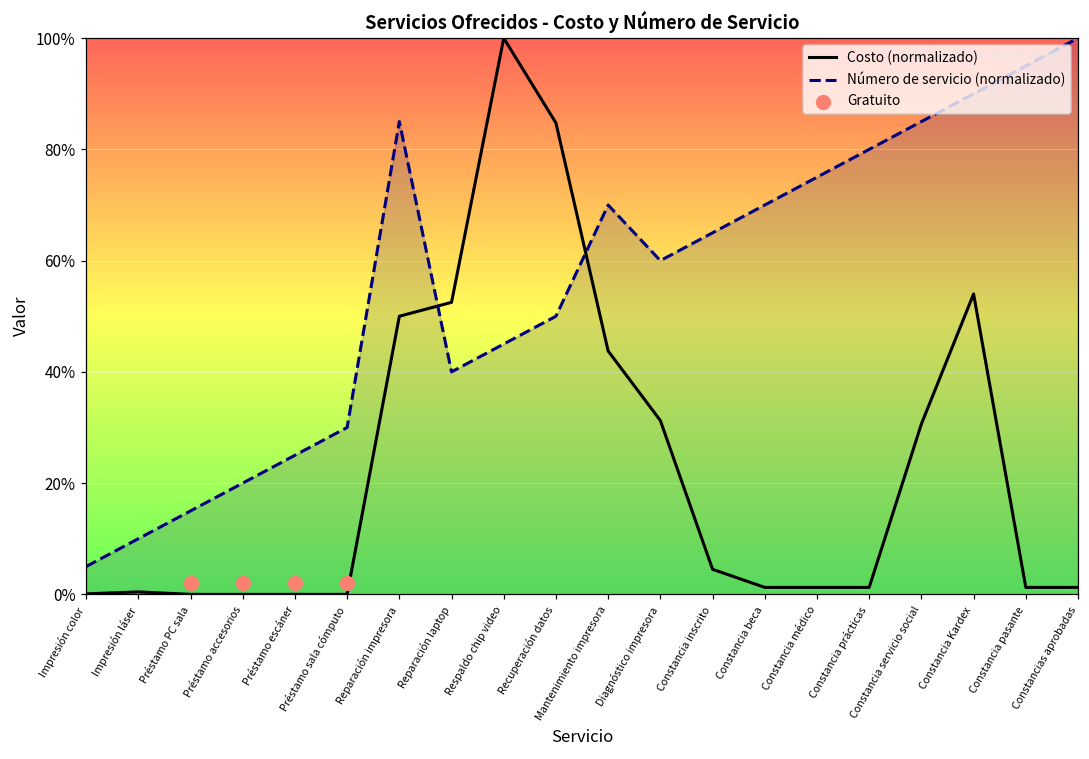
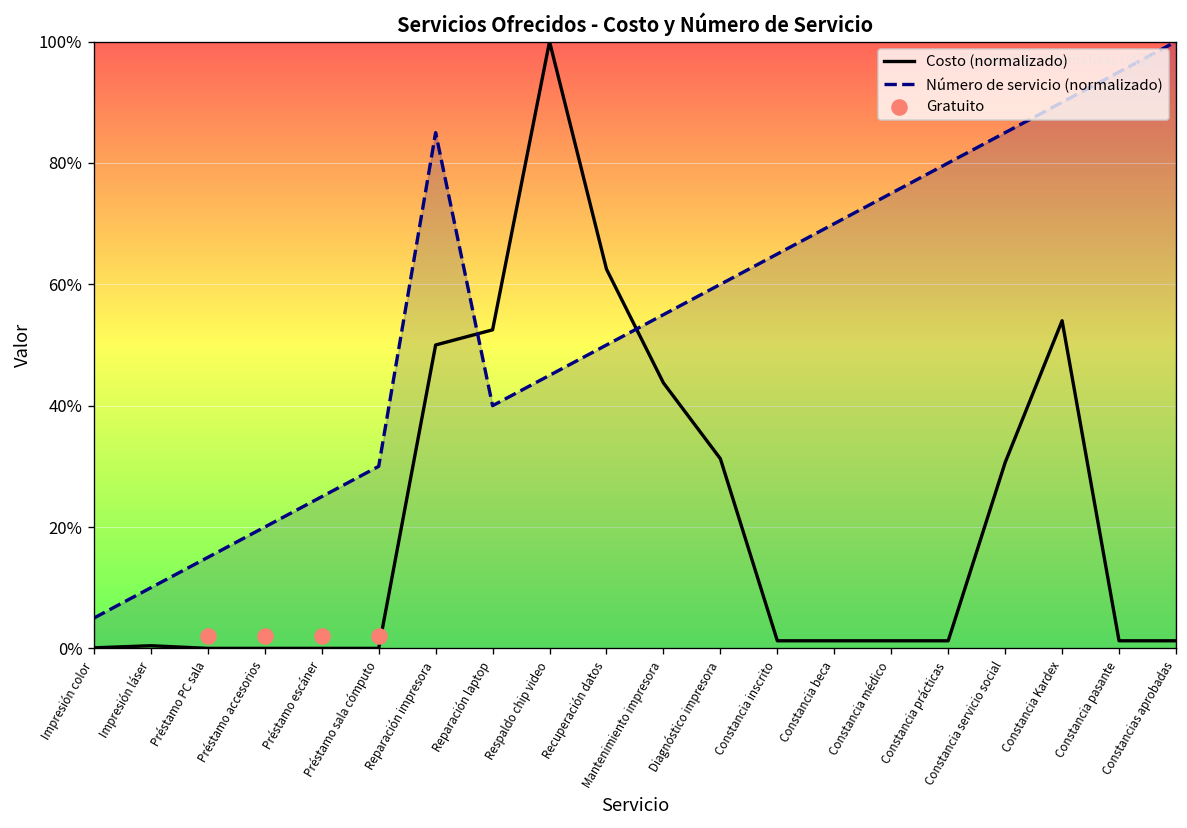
Costo (normalizado), Recuperación datos: 85% -> 63%
Número de servicio (normalizado), Mantenimiento impresora: 70% -> 55%
Costo (normalizado), Constancia inscrito: 5% -> 1%
